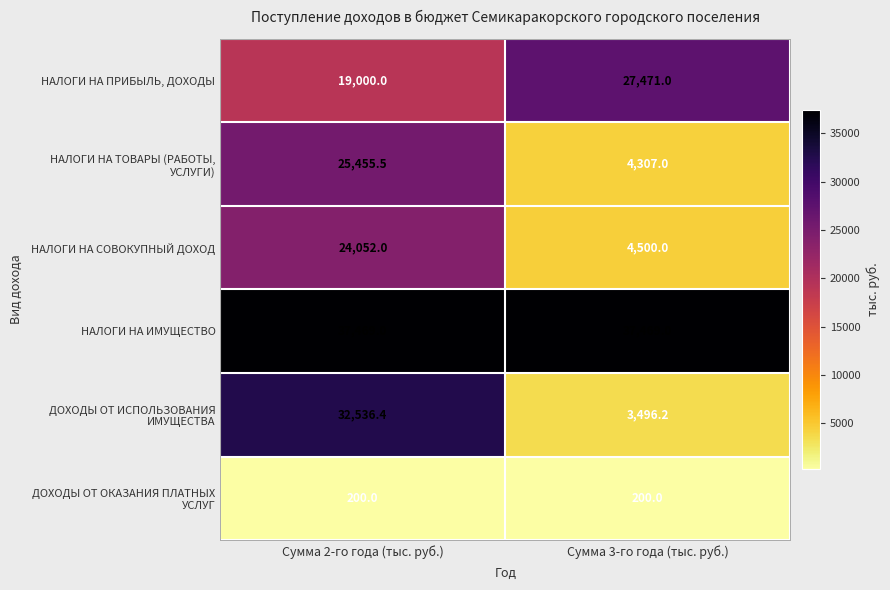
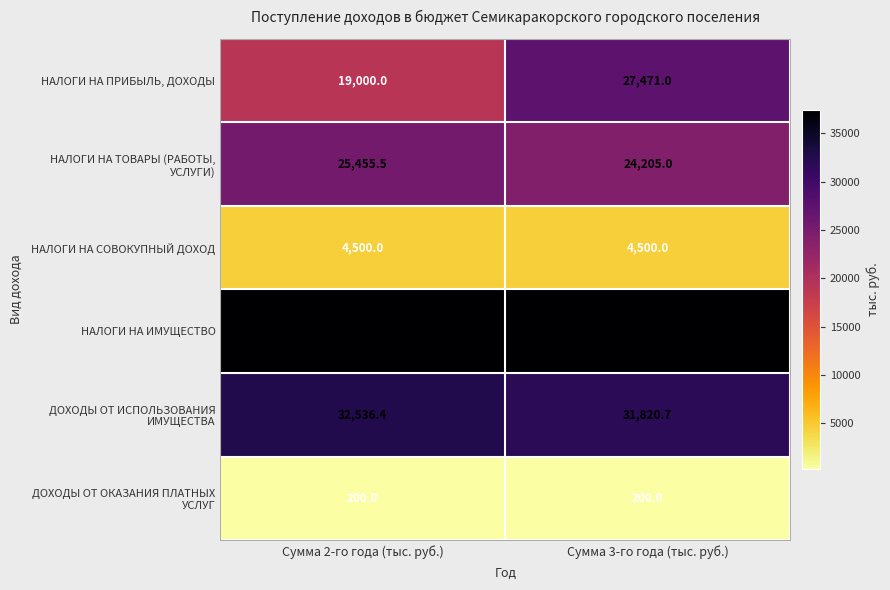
НАЛОГИ НА ТОВАРЫ (РАБОТЫ, УСЛУГИ), Сумма 3-го года (тыс. руб.): 4,307.0 -> 24,205.0
НАЛОГИ НА СОВОКУПНЫЙ ДОХОД, Сумма 2-го года (тыс. руб.): 24,052.0 -> 4,500.0
ДОХОДЫ ОТ ИСПОЛЬЗОВАНИЯ ИМУЩЕСТВА, Сумма 3-го года (тыс. руб.): 3,496.2 -> 31,820.7
